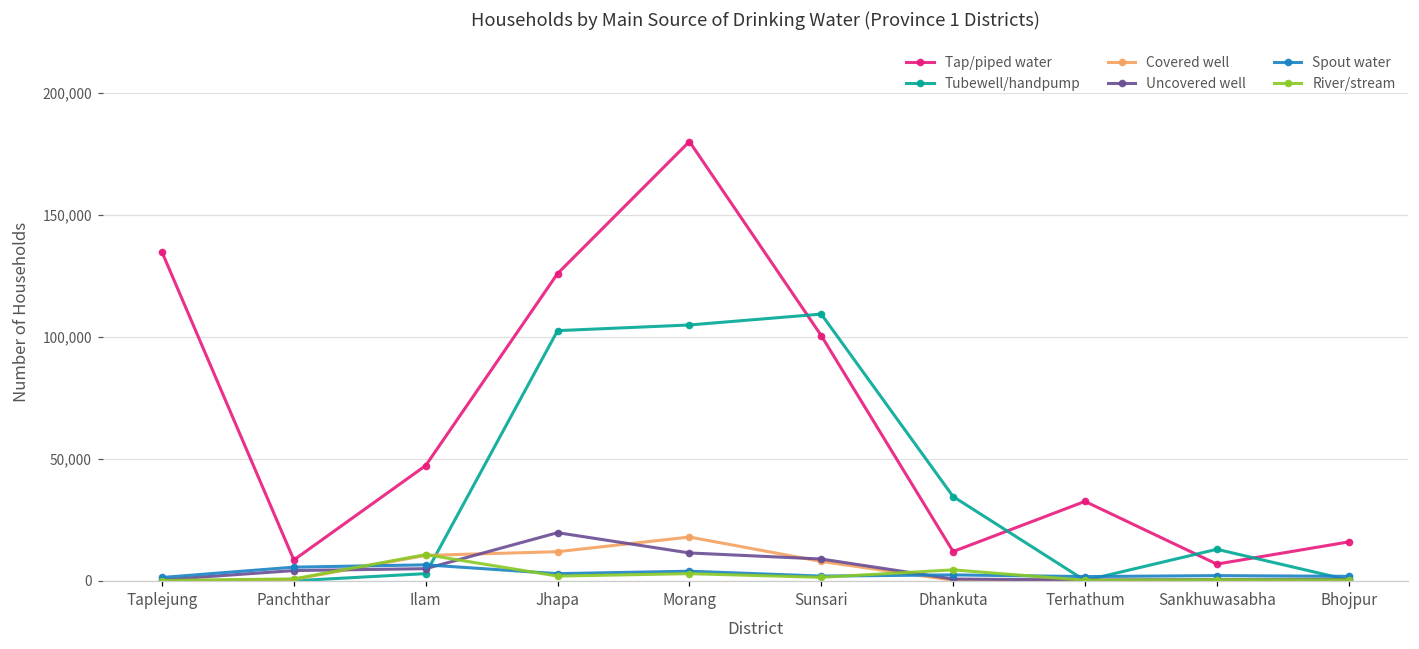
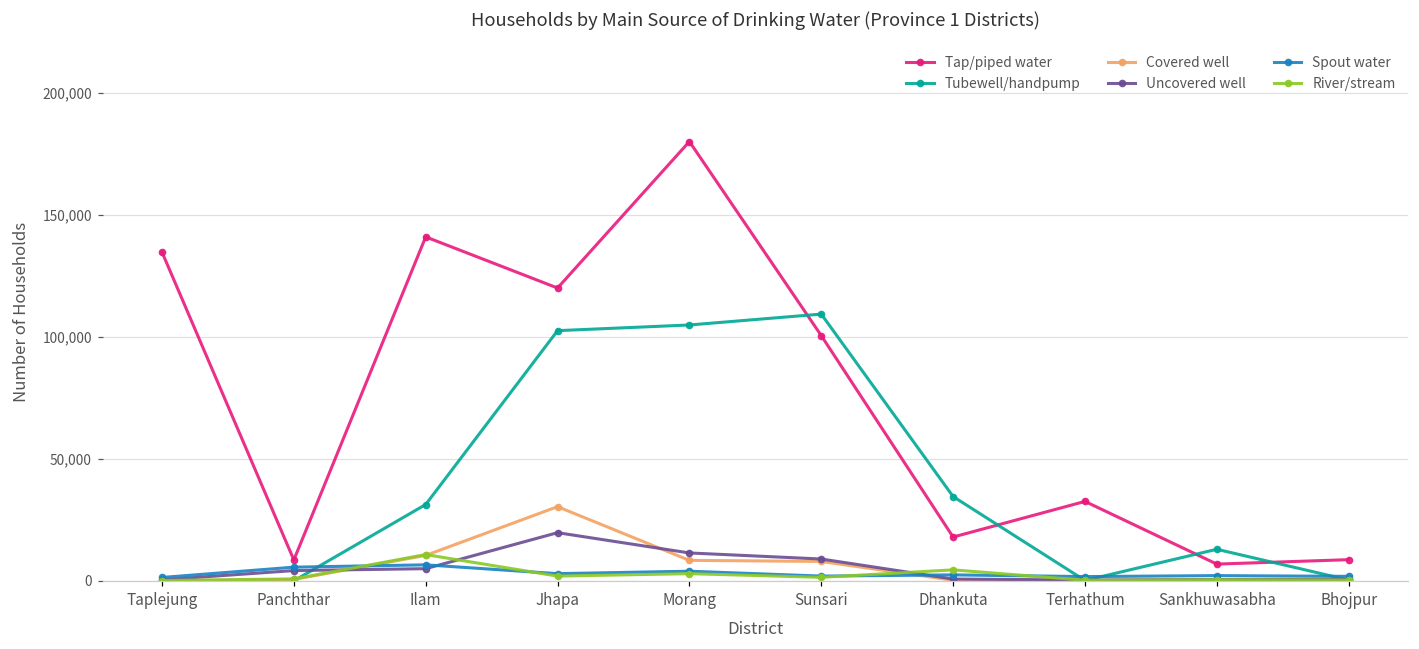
Tap/piped water, Ilam: 47,000 -> 141,000
Tubewell/handpump, Ilam: 3,000 -> 31,000
Tap/piped water, Jhapa: 126,000 -> 120,000
Covered well, Jhapa: 12,000 -> 30,000
Covered well, Morang: 18,000 -> 8,000
Tap/piped water, Dhankuta: 12,000 -> 18,000
Tap/piped water, Bhojpur: 16,000 -> 9,000
